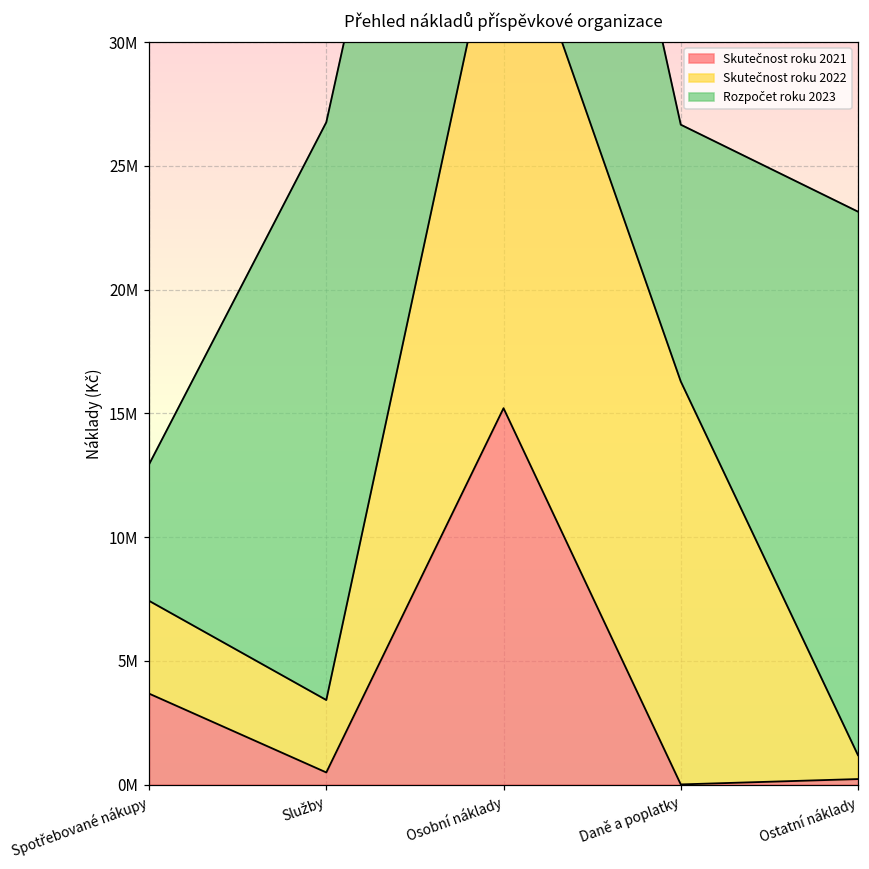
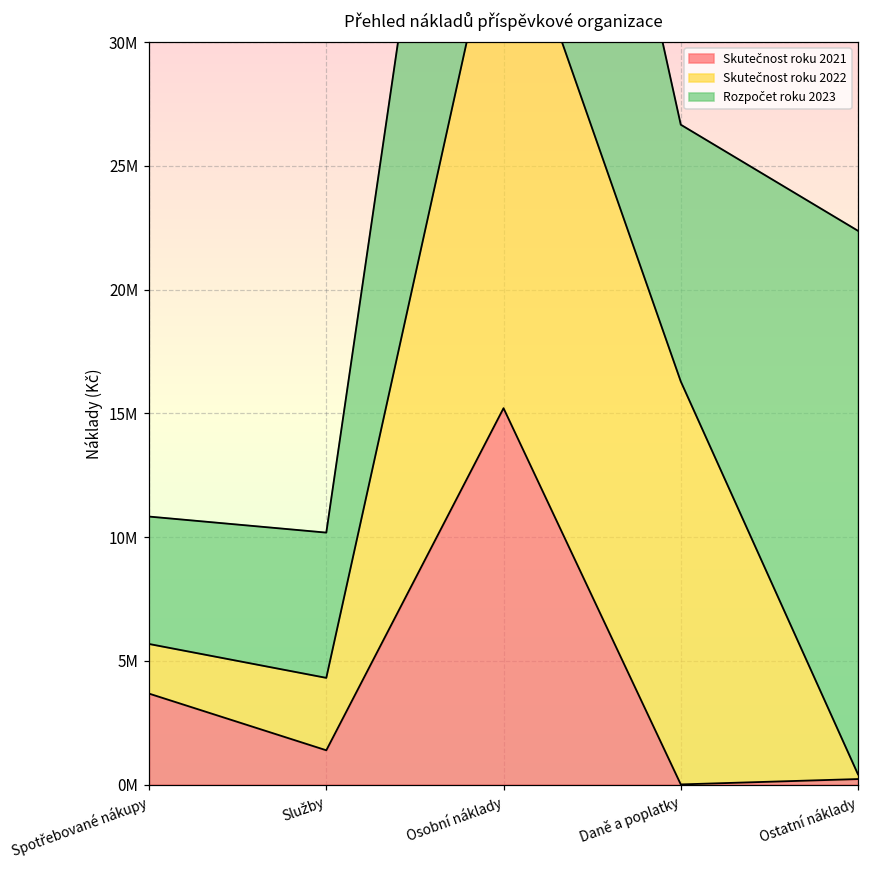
Skutečnost roku 2022, Spotřebované nákupy: 3700000 -> 2000000
Rozpočet roku 2023, Spotřebované nákupy: 5500000 -> 5100000
Skutečnost roku 2021, Služby: 500000 -> 1400000
Rozpočet roku 2023, Služby: 23300000 -> 5900000
Skutečnost roku 2022, Ostatní náklady: 1000000 -> 200000
